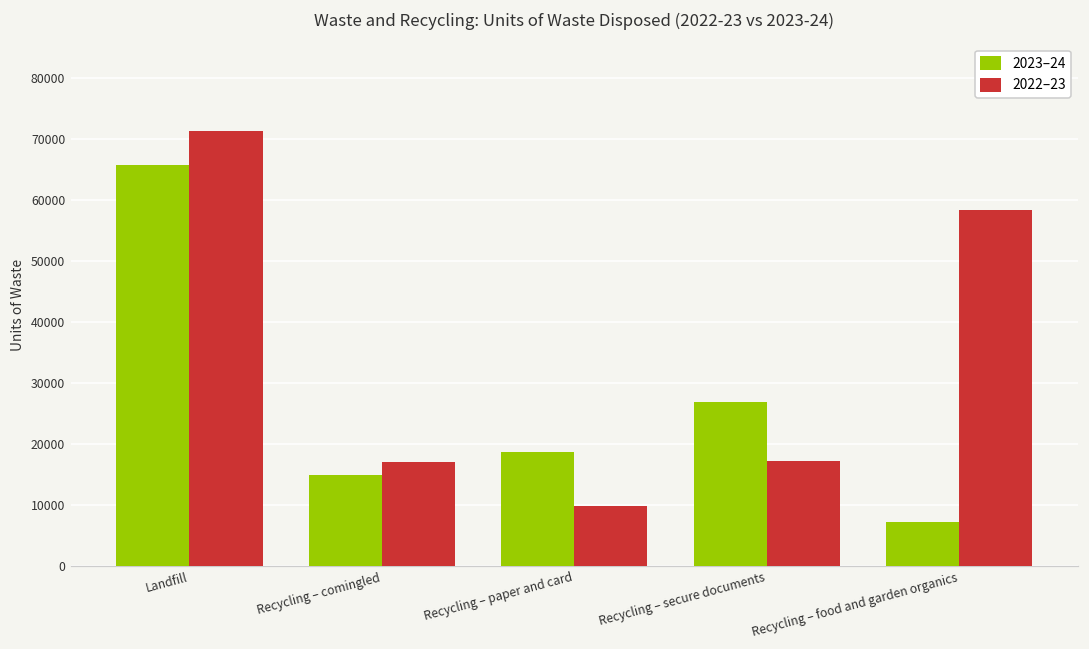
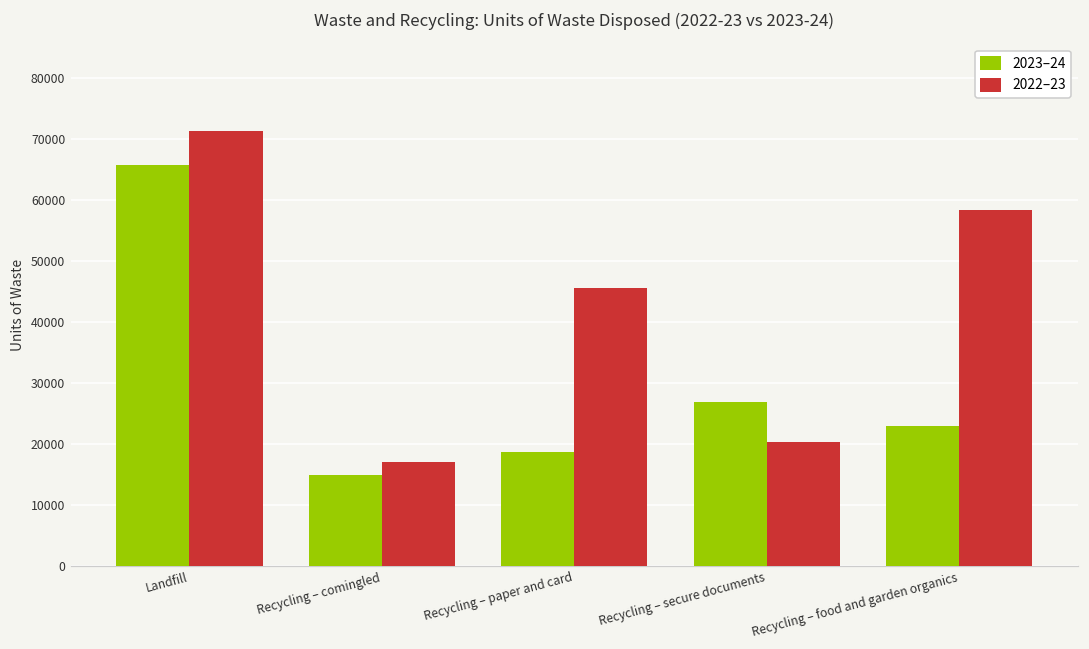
2022–23, Recycling – paper and card: 10000 -> 46000
2022–23, Recycling – secure documents: 17000 -> 20000
2023–24, Recycling – food and garden organics: 7000 -> 23000
